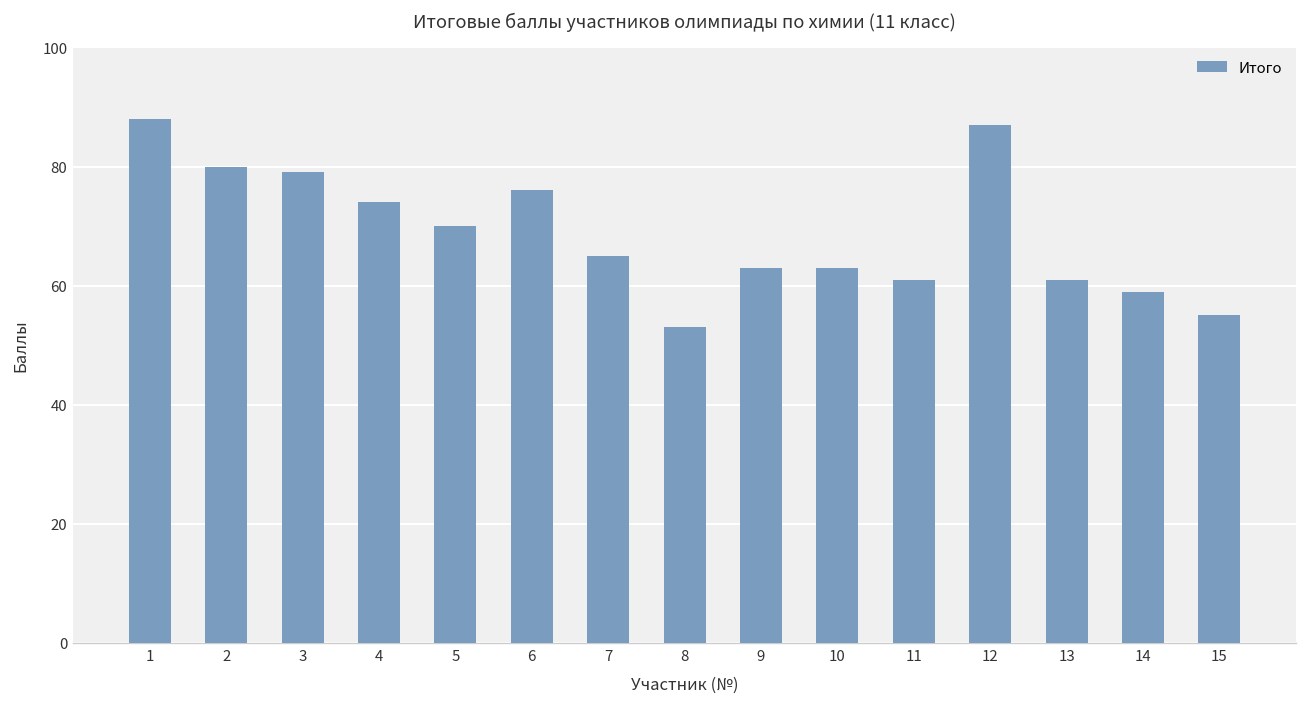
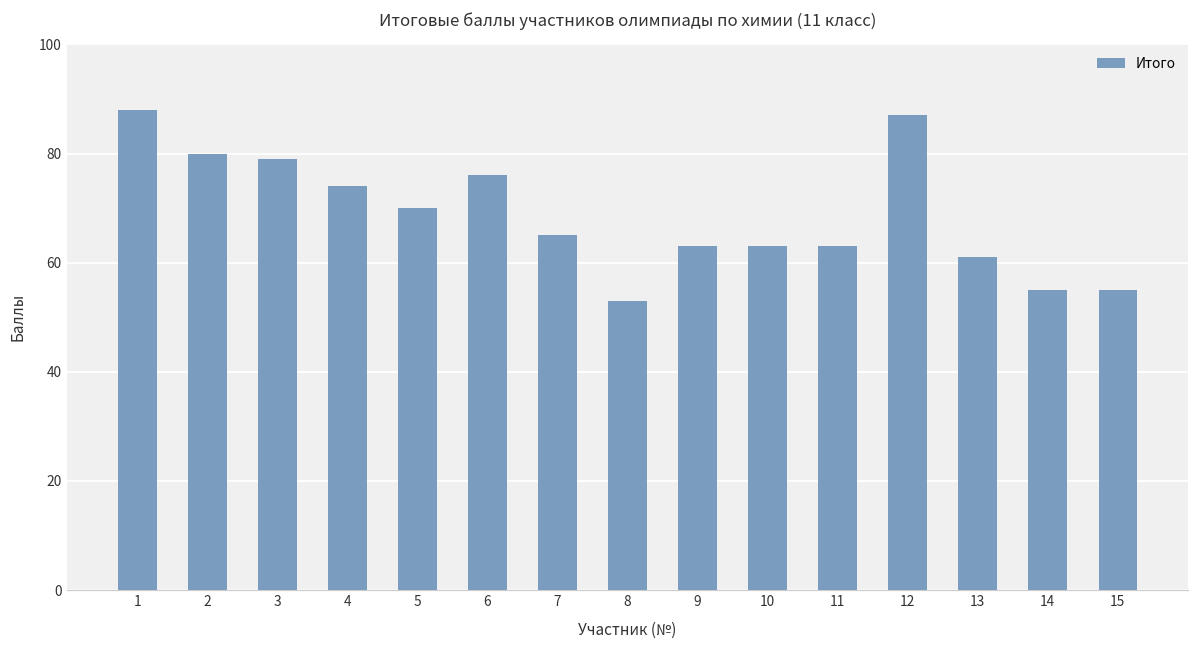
11: 61 -> 63
14: 59 -> 55
